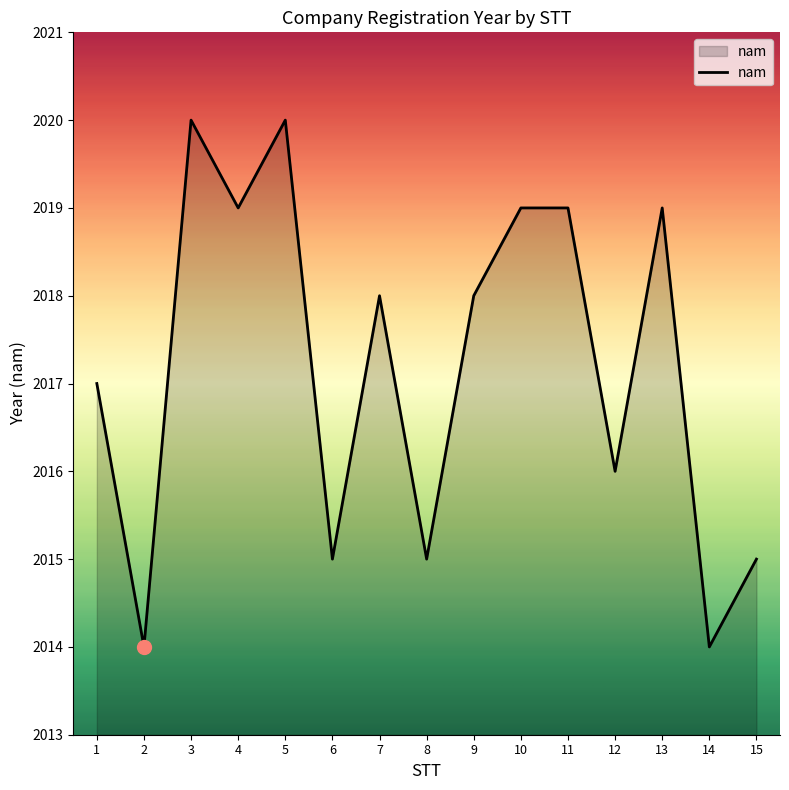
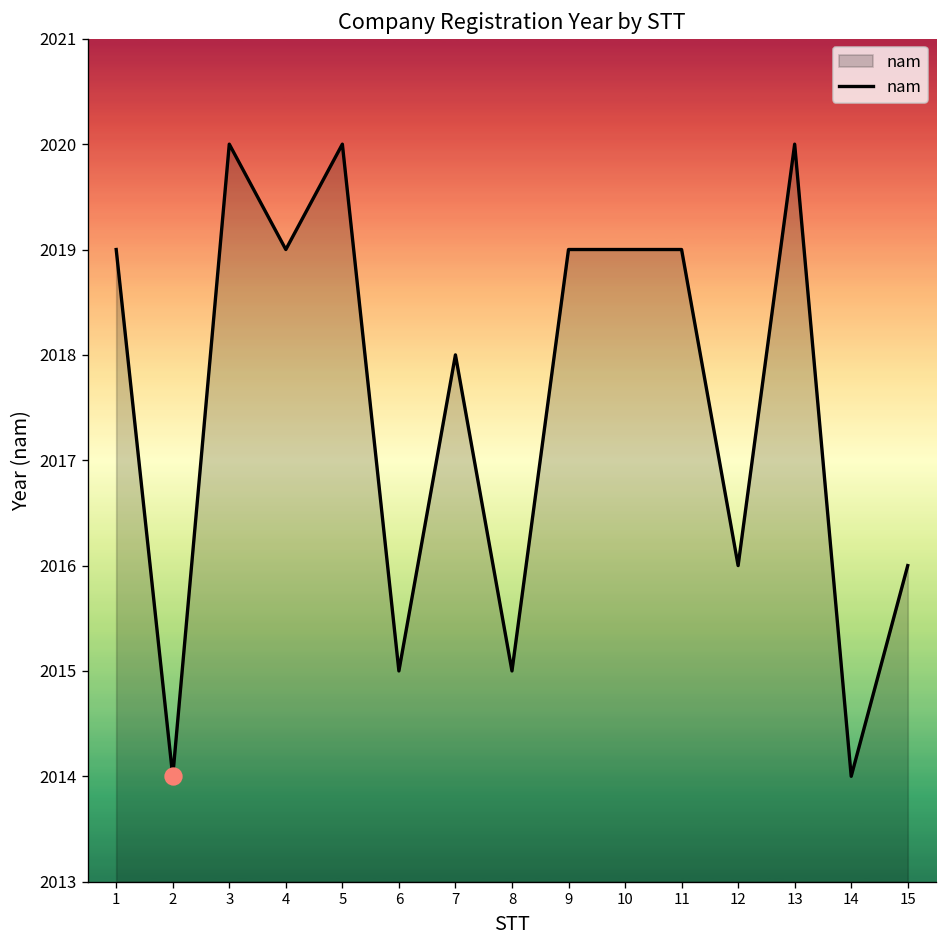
nam, 1: 2017 -> 2019
nam, 9: 2018 -> 2019
nam, 13: 2019 -> 2020
nam, 15: 2015 -> 2016
